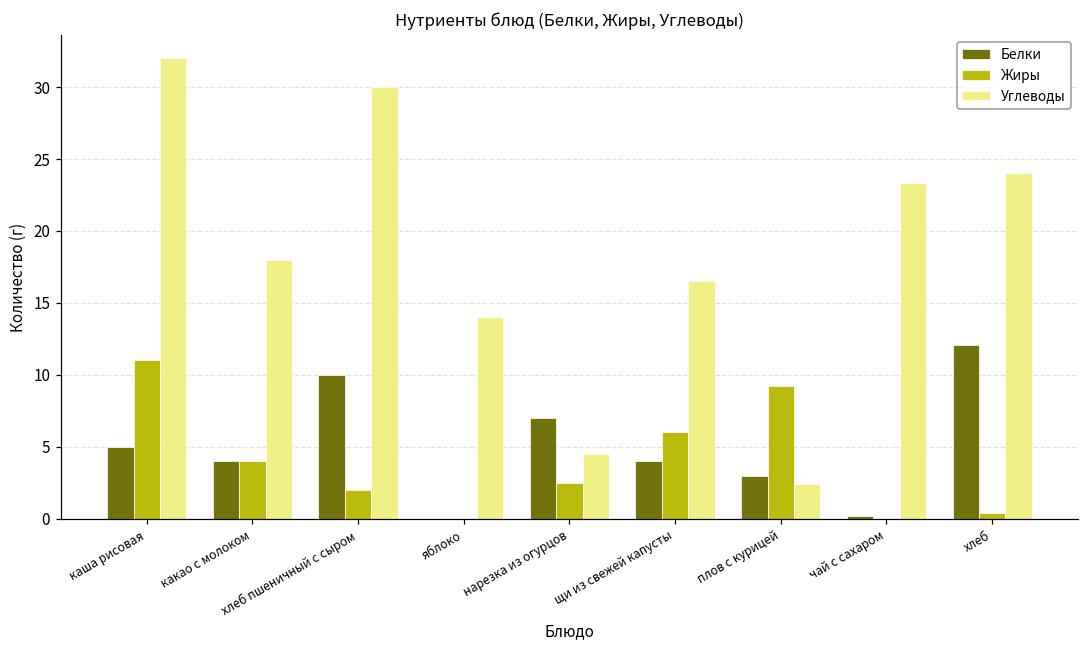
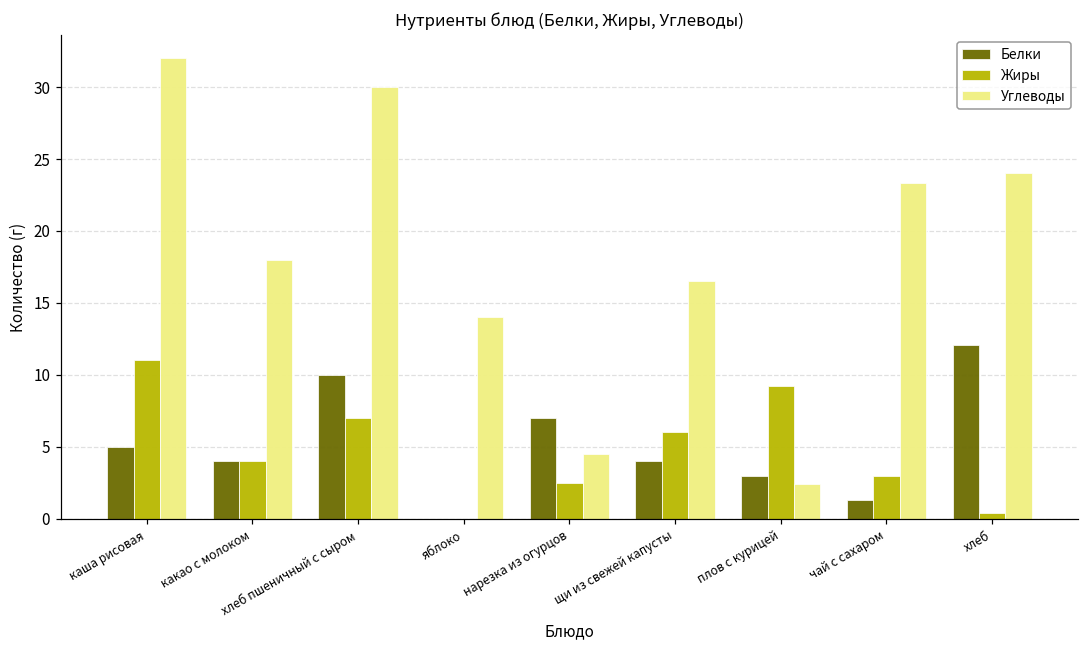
Жиры, хлеб пшеничный с сыром: 2 -> 7
Белки, чай с сахаром: 0.2 -> 1.3
Жиры, чай с сахаром: 0 -> 3
